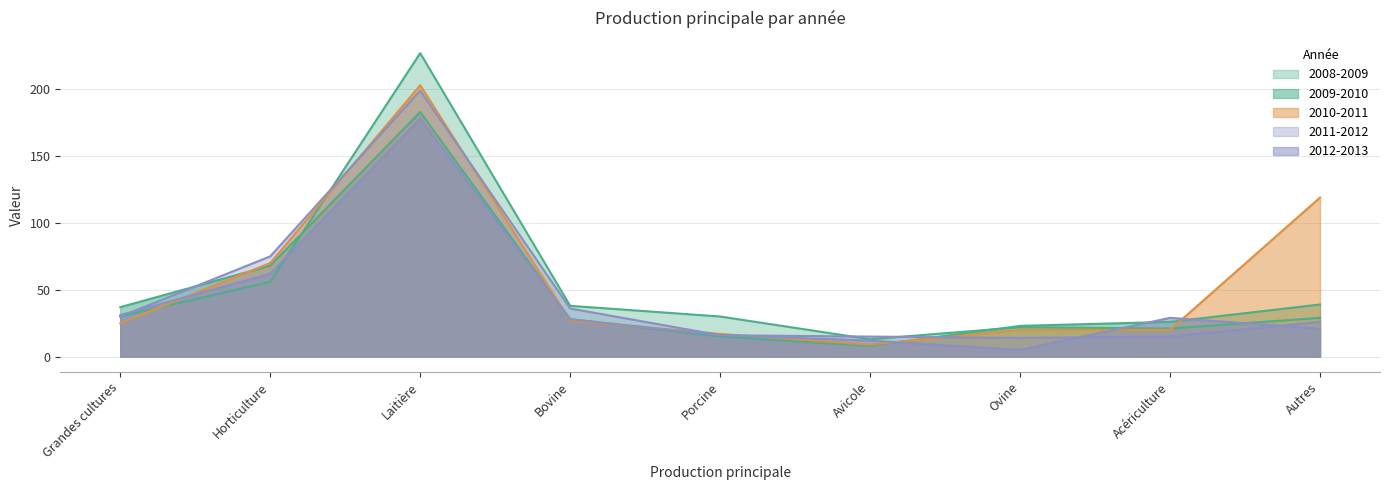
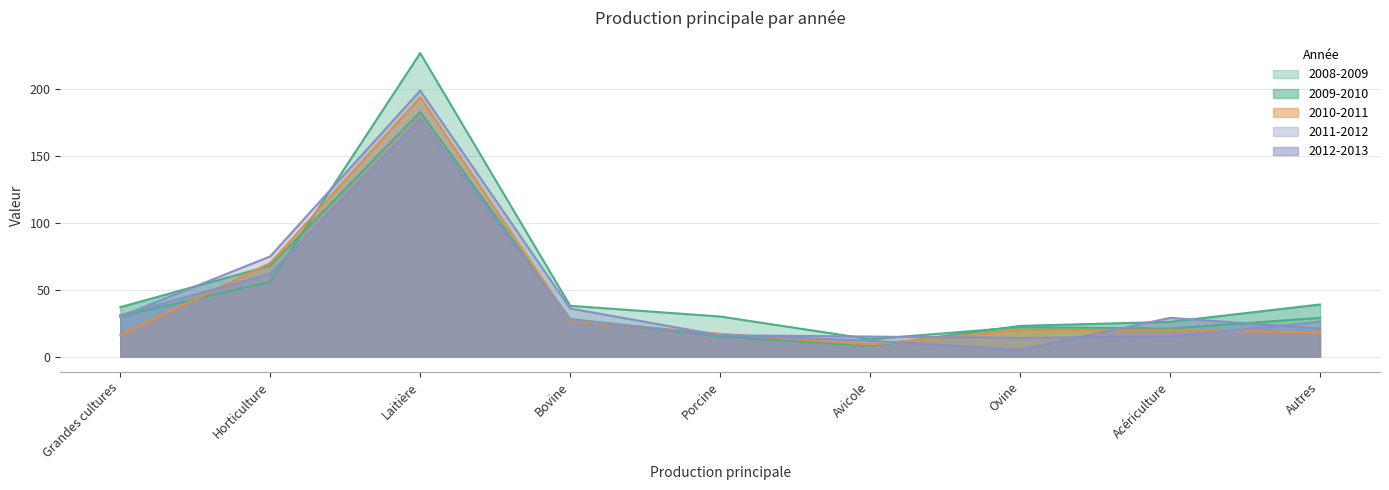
2010-2011, Grandes cultures: 25 -> 16
2010-2011, Laitière: 203 -> 194
2010-2011, Autres: 119 -> 18
